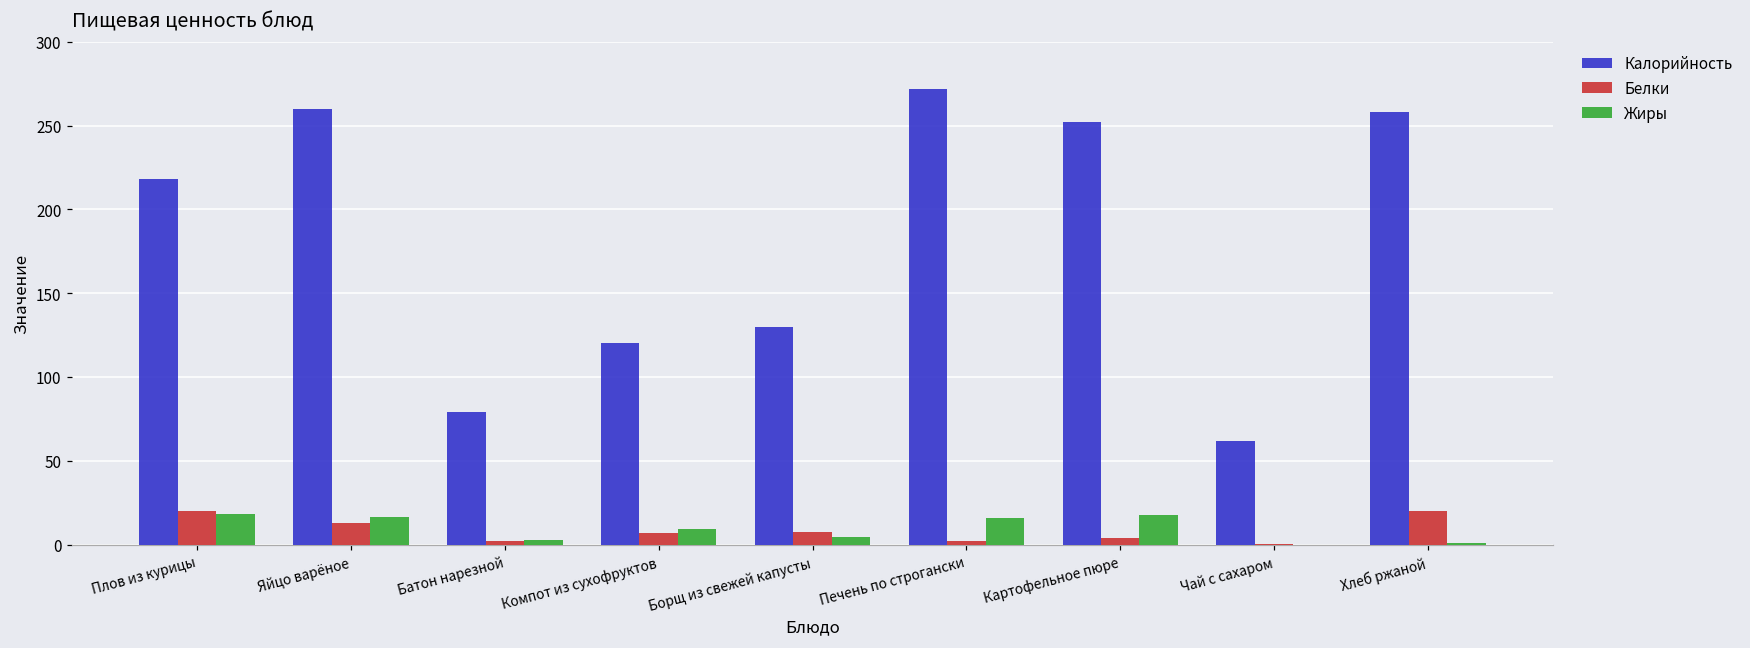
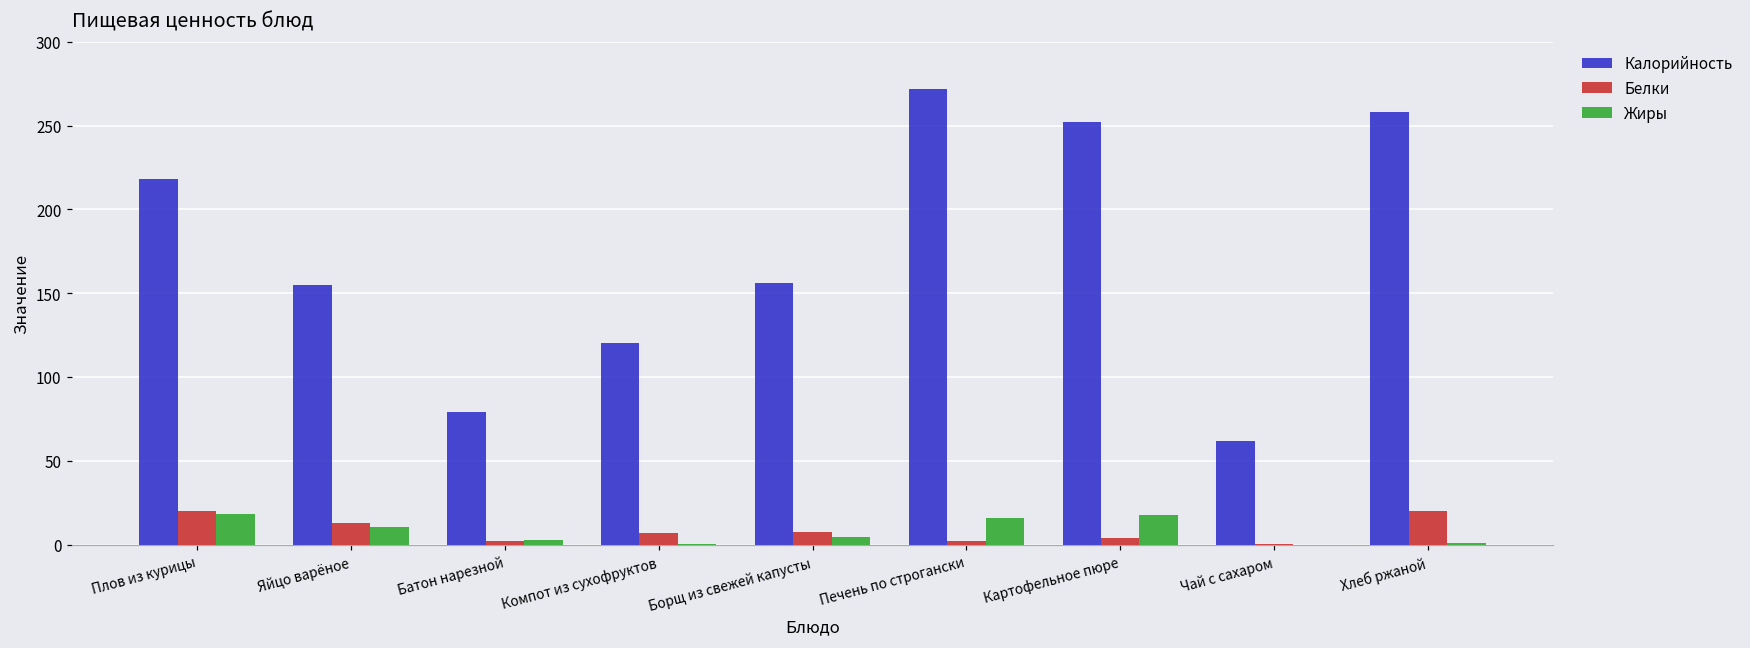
Калорийность, Яйцо варёное: 260 -> 155
Жиры, Яйцо варёное: 17 -> 11
Жиры, Компот из сухофруктов: 10 -> 0
Калорийность, Борщ из свежей капусты: 130 -> 156
